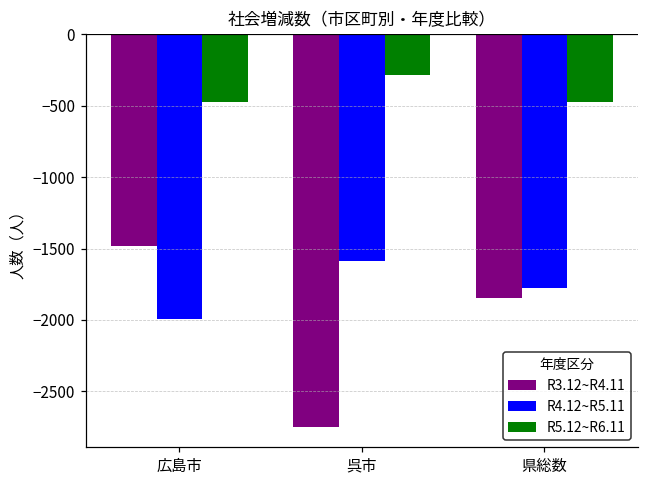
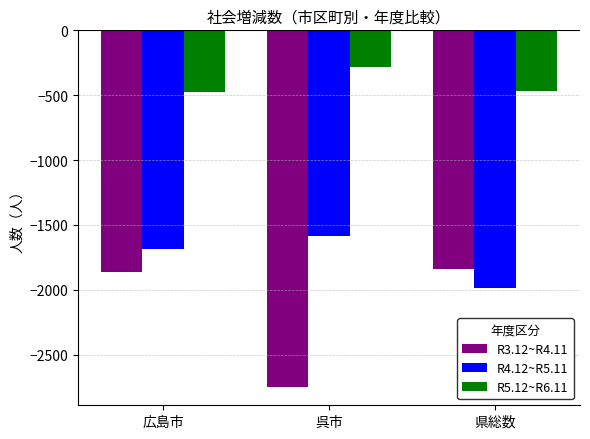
R3.12~R4.11, 広島市: -1480 -> -1870
R4.12~R5.11, 広島市: -1990 -> -1690
R4.12~R5.11, 県総数: -1780 -> -1980
